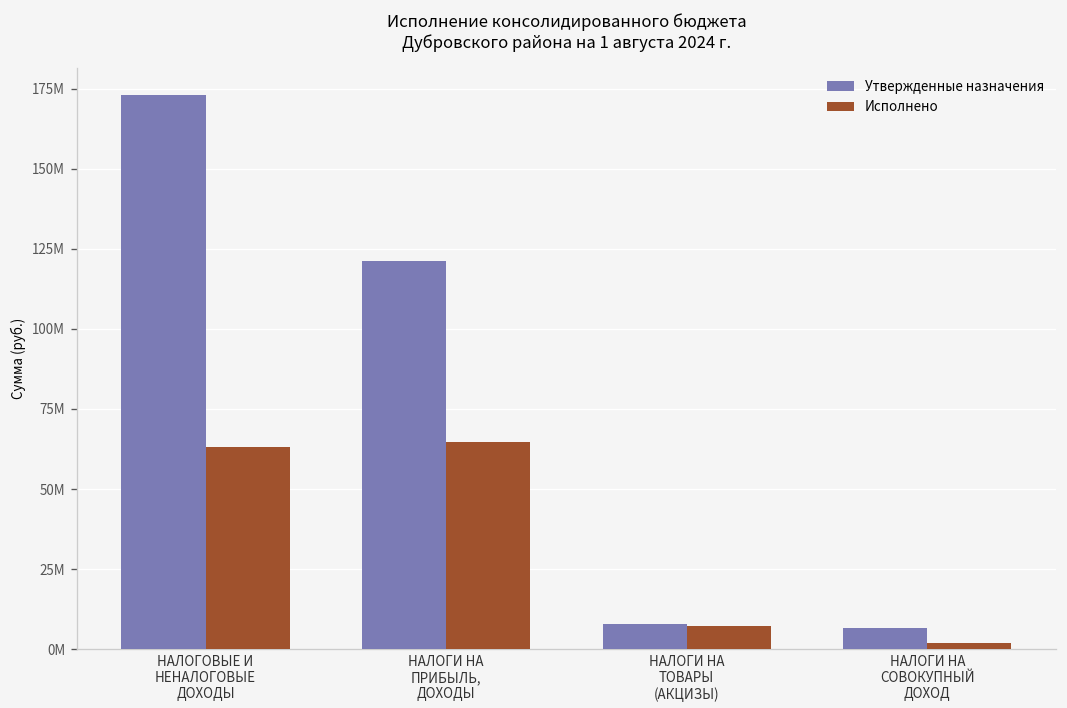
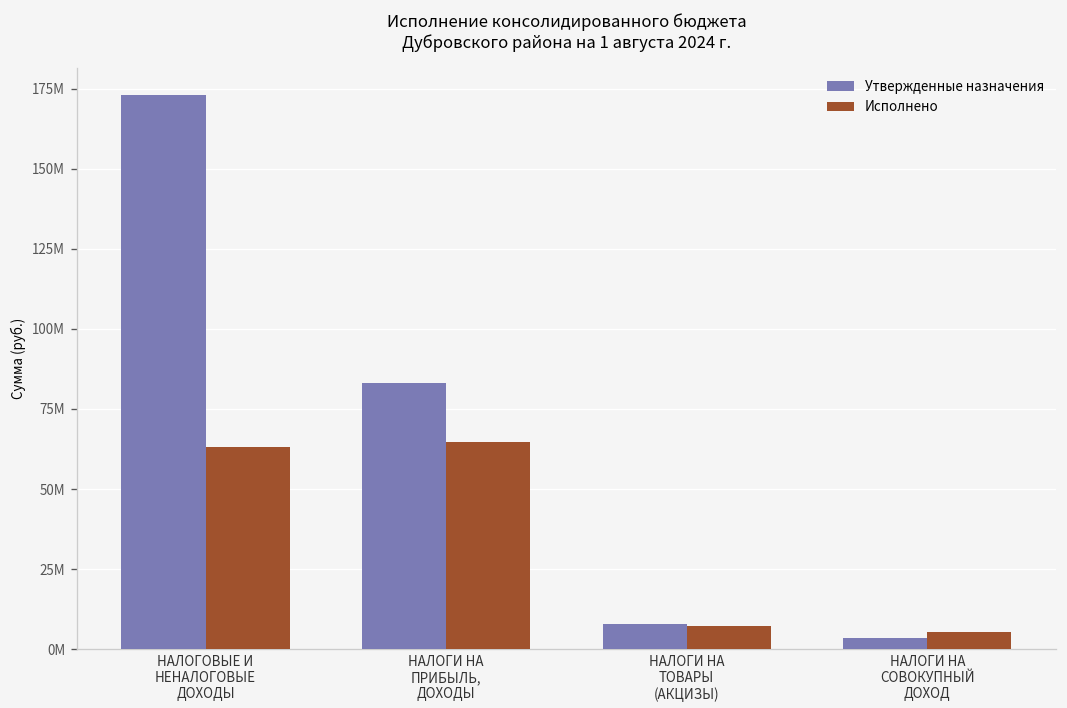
Утвержденные назначения, НАЛОГИ НА ПРИБЫЛЬ, ДОХОДЫ: 121000000 -> 83000000
Утвержденные назначения, НАЛОГИ НА СОВОКУПНЫЙ ДОХОД: 7000000 -> 3000000
Исполнено, НАЛОГИ НА СОВОКУПНЫЙ ДОХОД: 2000000 -> 5000000
